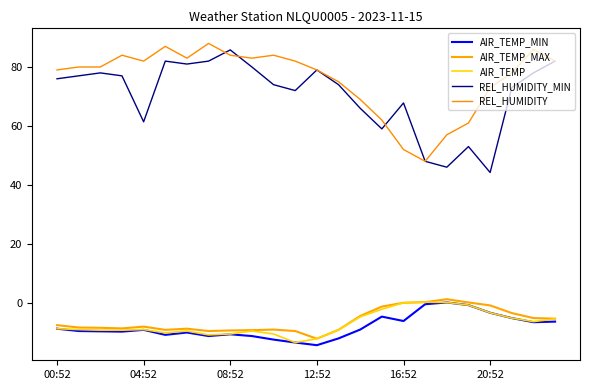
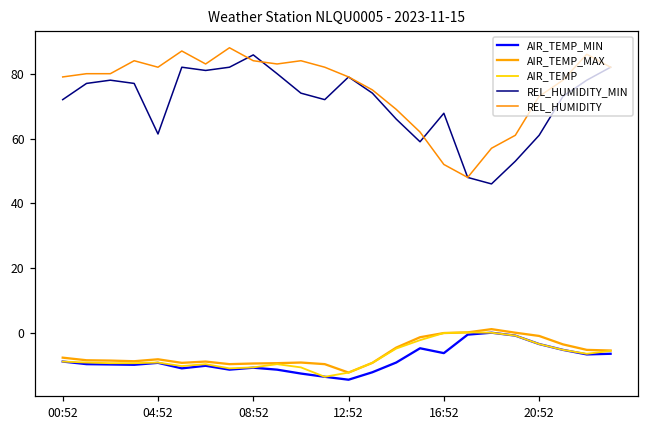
REL_HUMIDITY_MIN, 00:52: 76 -> 72
REL_HUMIDITY_MIN, 20:52: 44 -> 61
